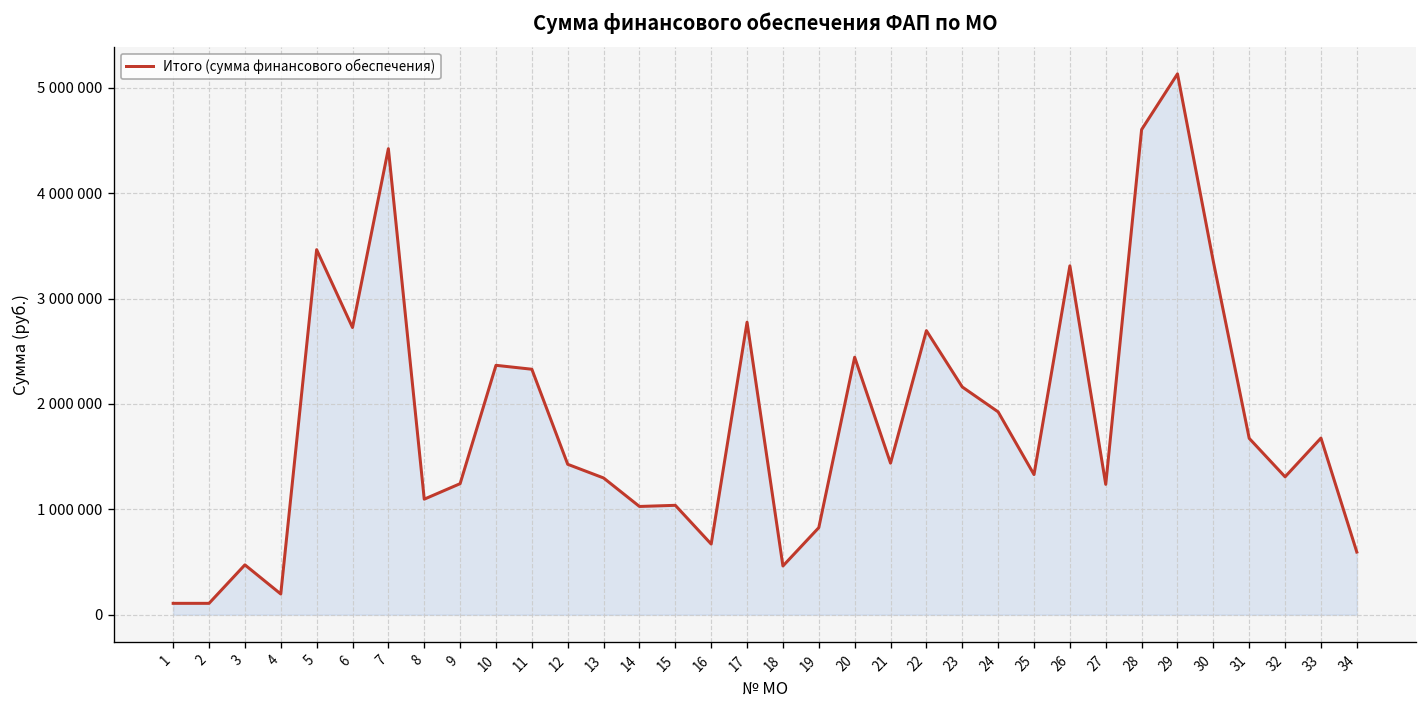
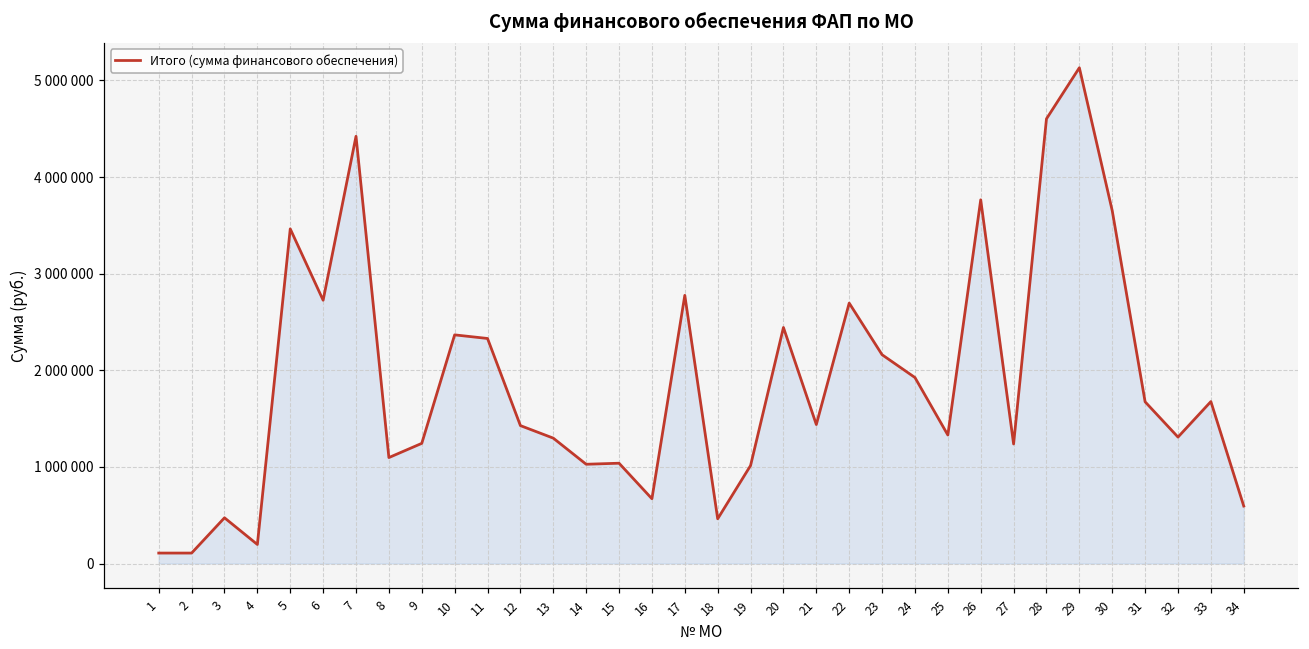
19: 800000 -> 1000000
26: 3300000 -> 3800000
30: 3400000 -> 3700000
